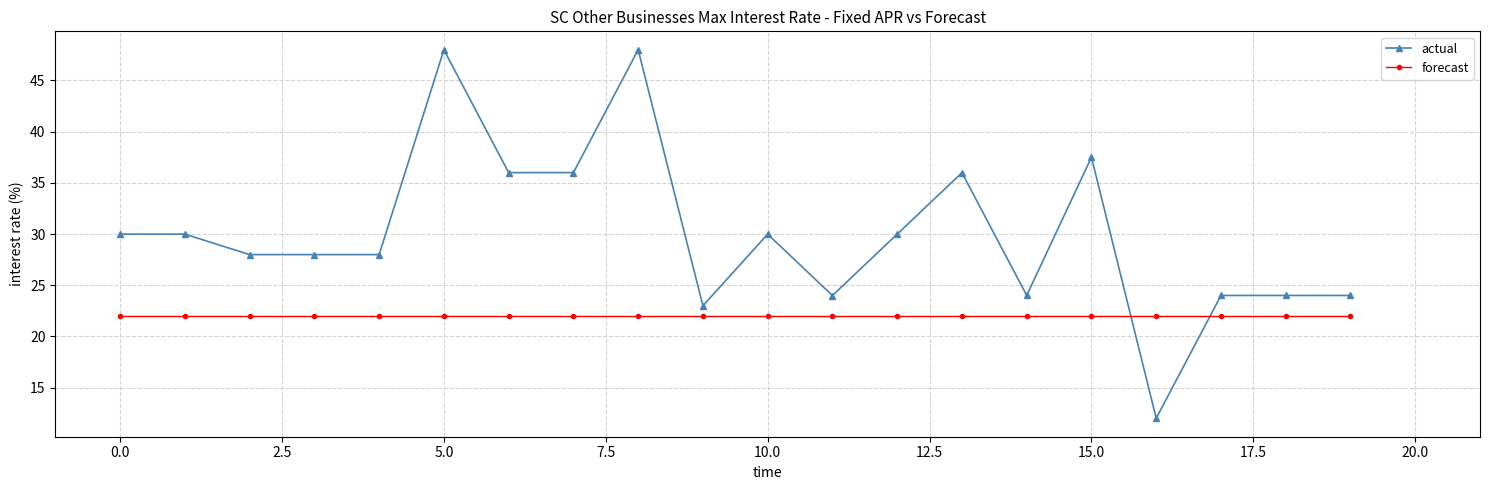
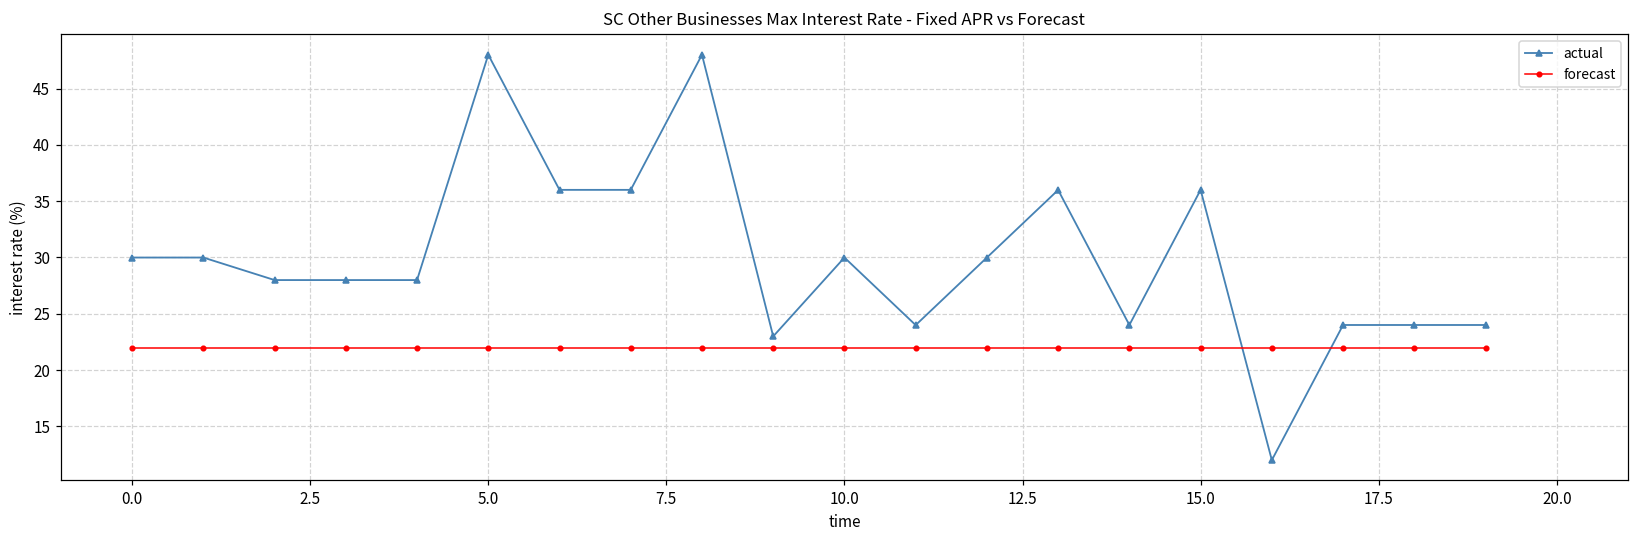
actual, 15.0: 37.5 -> 36.0
